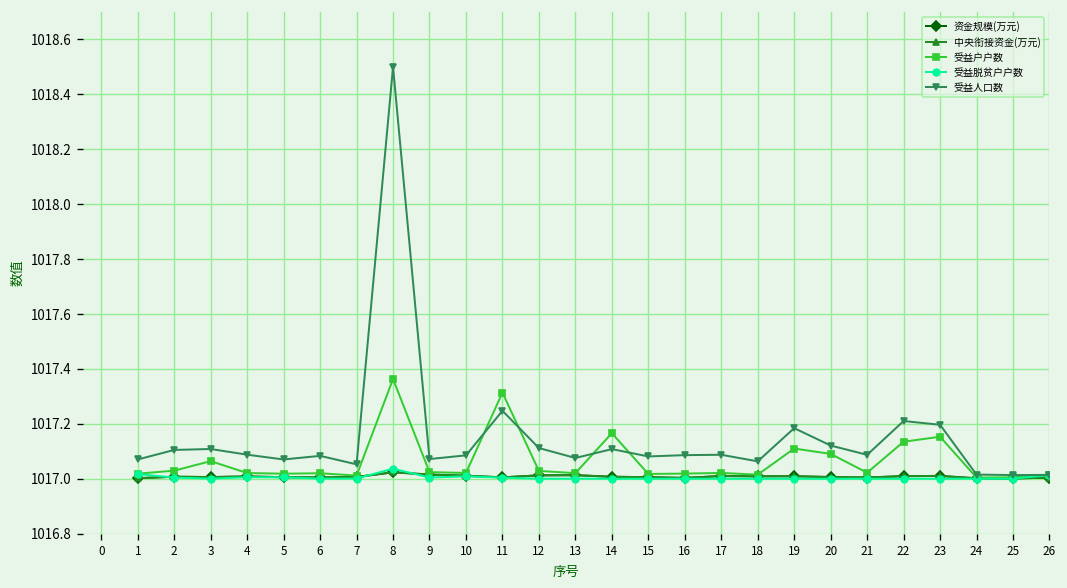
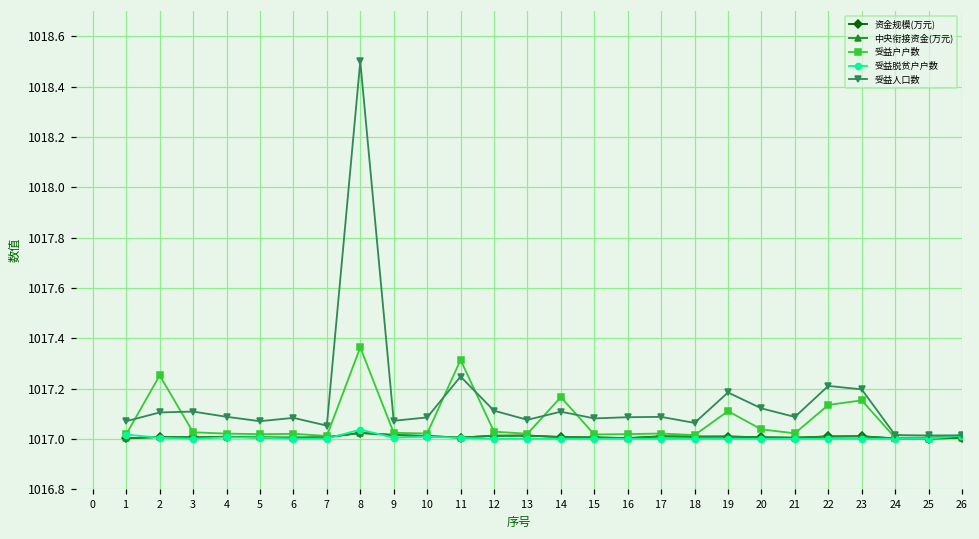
受益户户数, 2: 1017.03 -> 1017.25
受益户户数, 3: 1017.06 -> 1017.03
受益户户数, 20: 1017.09 -> 1017.04
